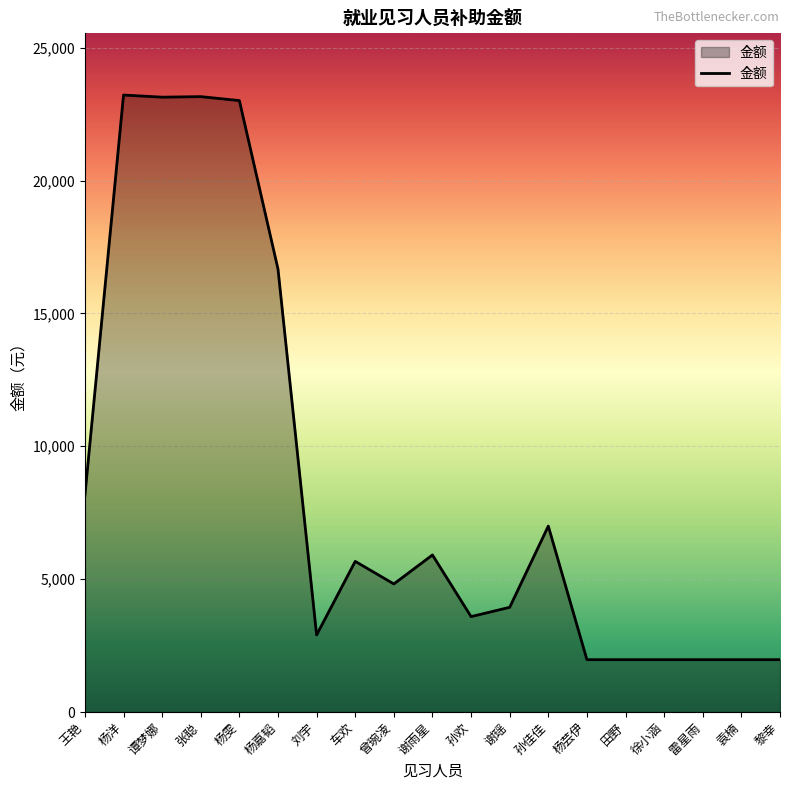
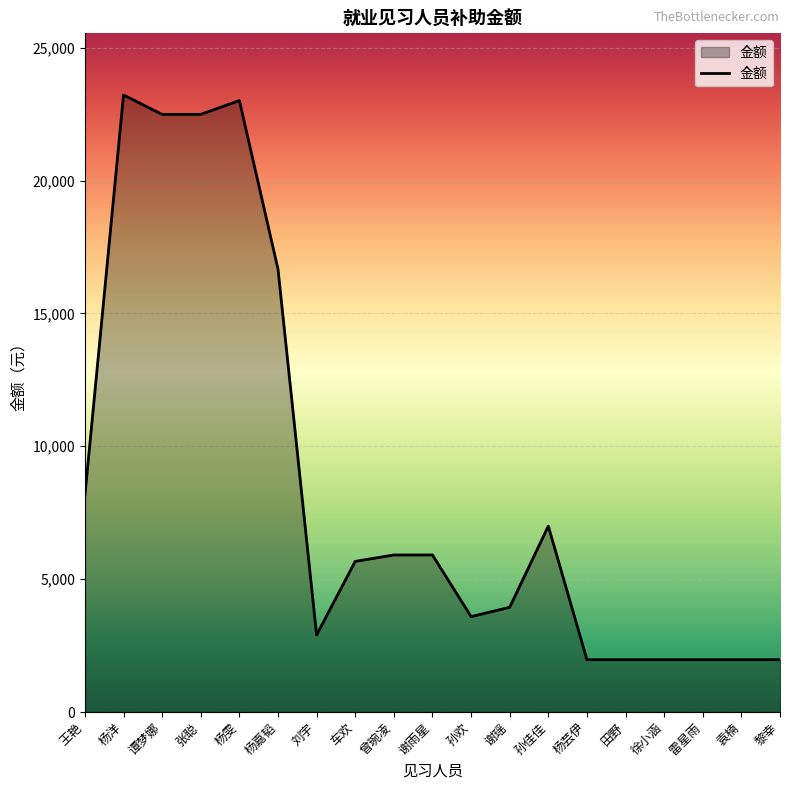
谭梦娜: 23,100 -> 22,500
张聪: 23,200 -> 22,500
曾琬凌: 4,800 -> 5,900
